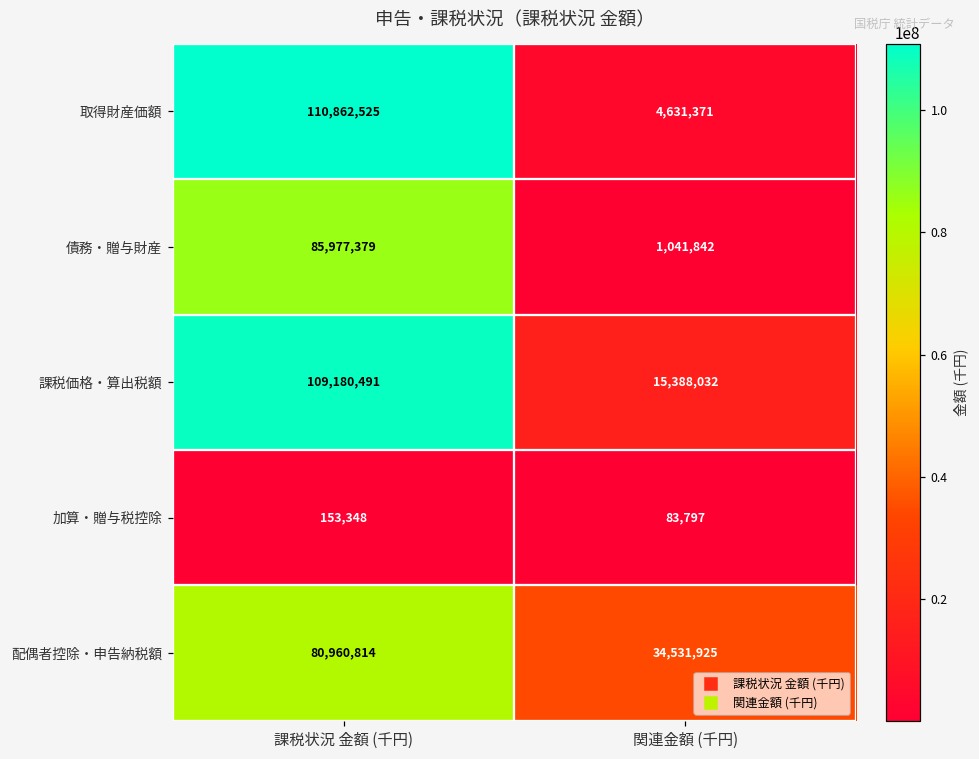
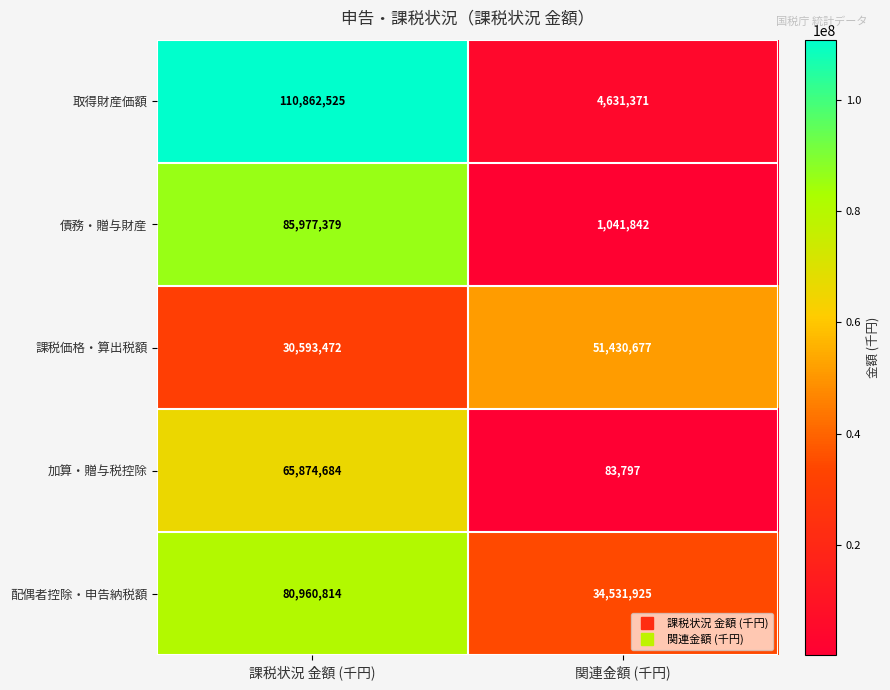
課税価格・算出税額, 課税状況 金額 (千円): 109,180,491 -> 30,593,472
課税価格・算出税額, 関連金額 (千円): 15,388,032 -> 51,430,677
加算・贈与税控除, 課税状況 金額 (千円): 153,348 -> 65,874,684
